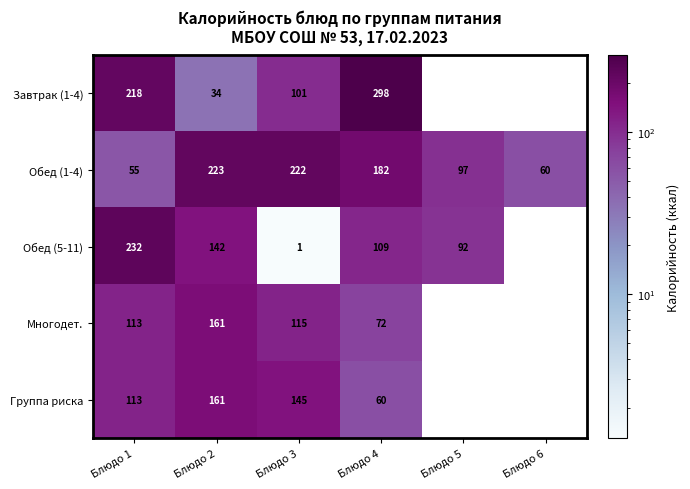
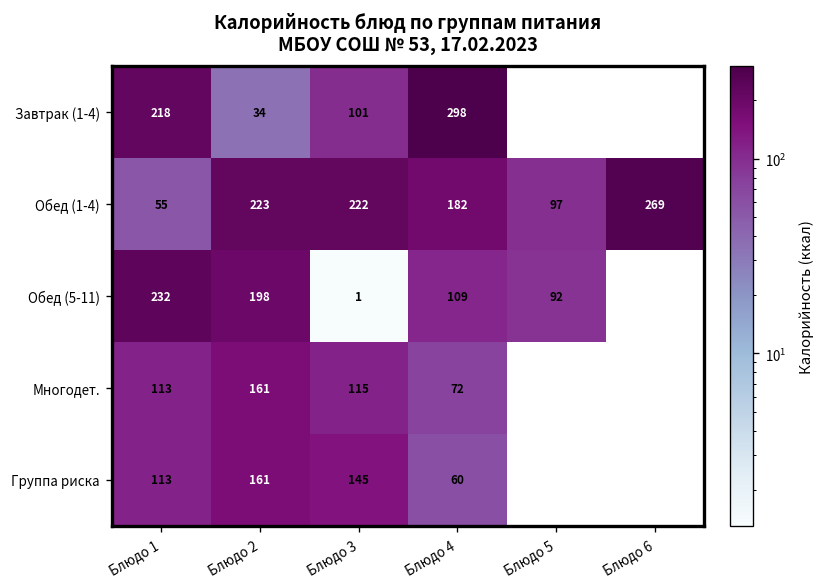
Обед (1-4), Блюдо 6: 60 -> 269
Обед (5-11), Блюдо 2: 142 -> 198
